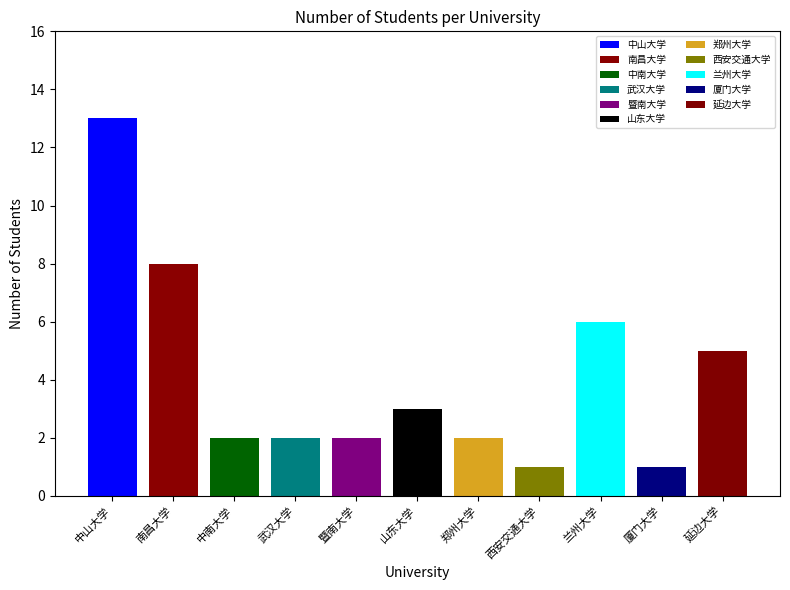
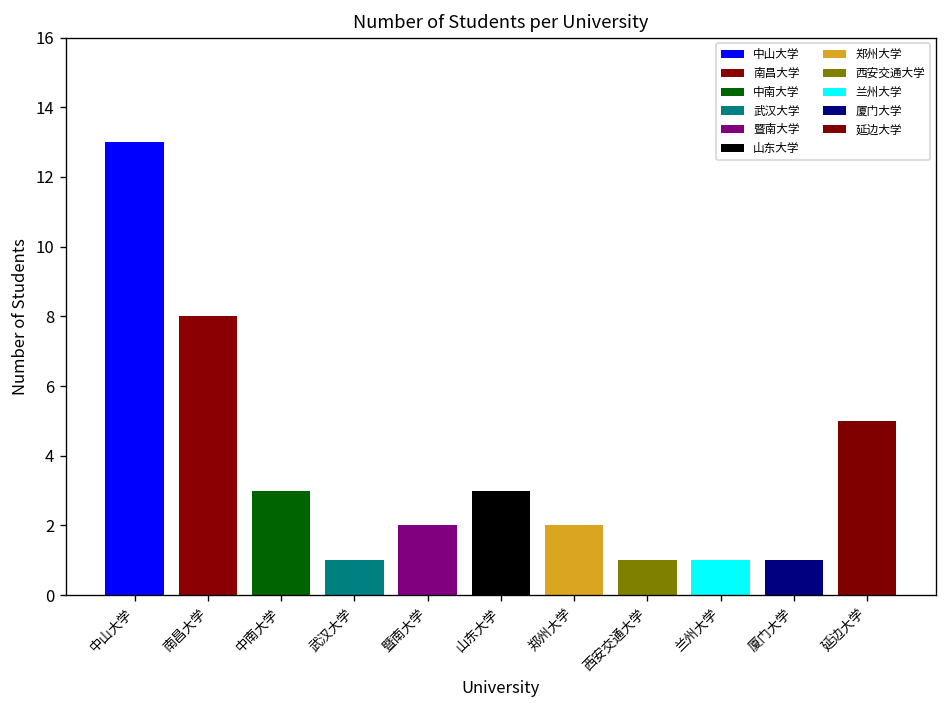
中南大学: 2 -> 3
武汉大学: 2 -> 1
兰州大学: 6 -> 1
